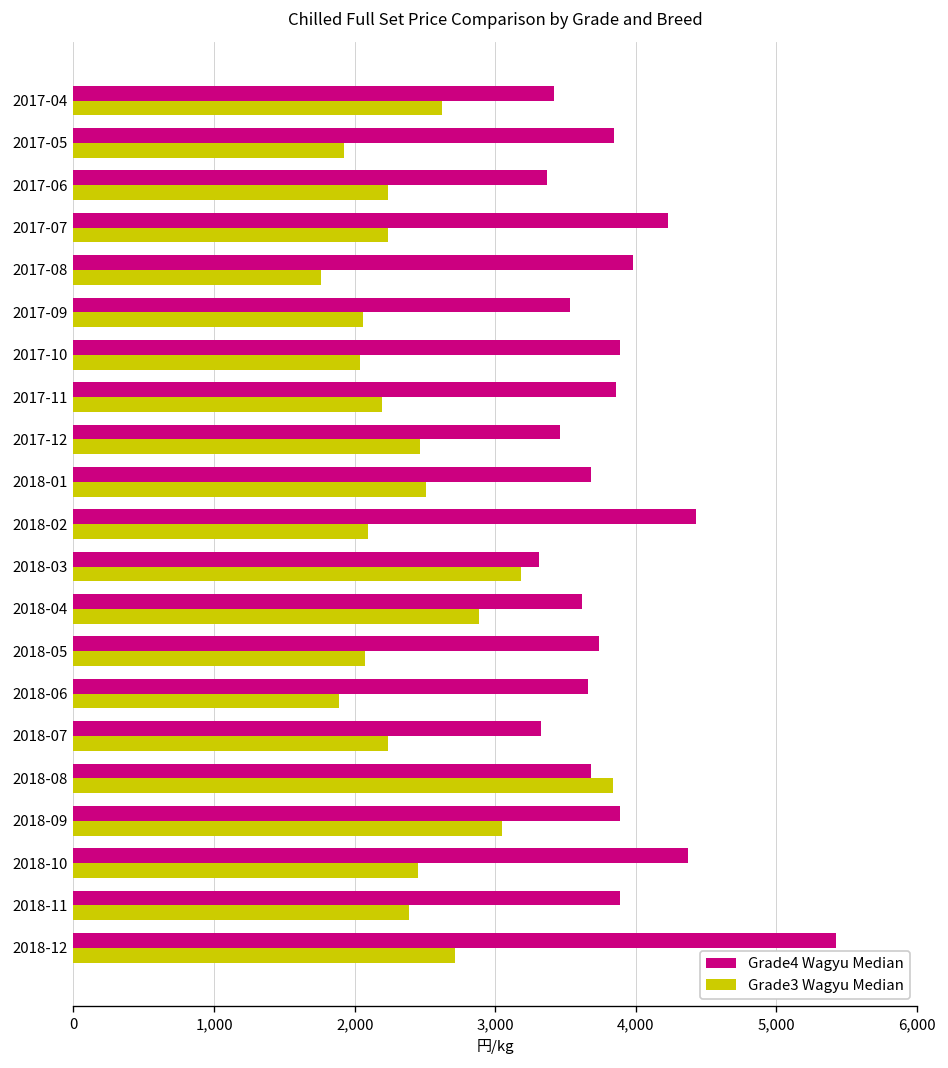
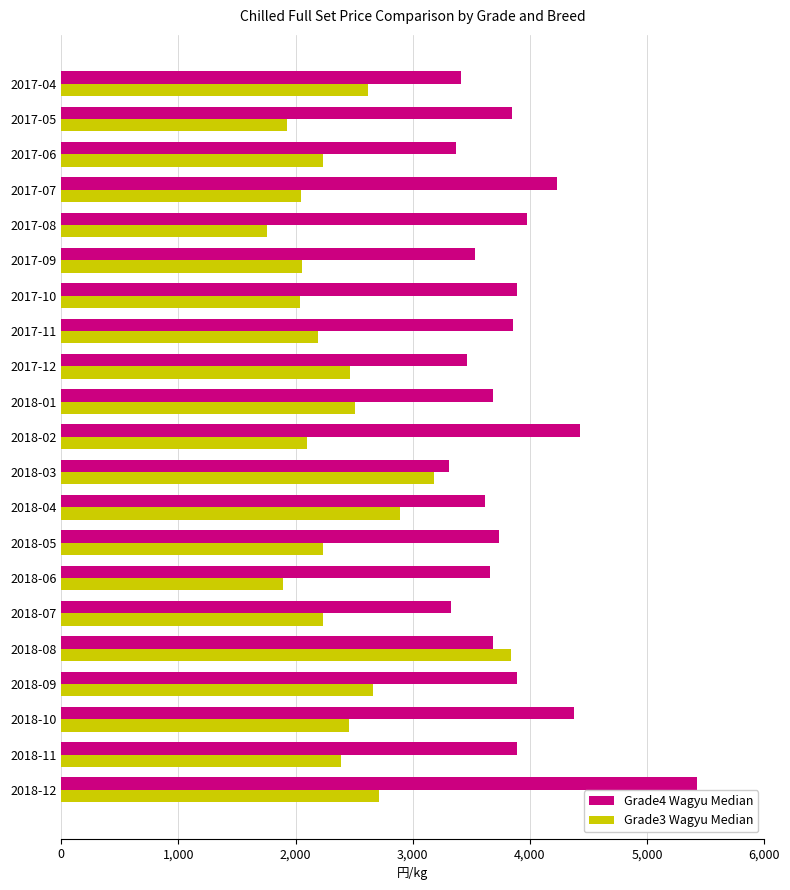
Grade3 Wagyu Median, 2017-07: 2,240 -> 2,050
Grade3 Wagyu Median, 2018-05: 2,070 -> 2,240
Grade3 Wagyu Median, 2018-09: 3,050 -> 2,670
